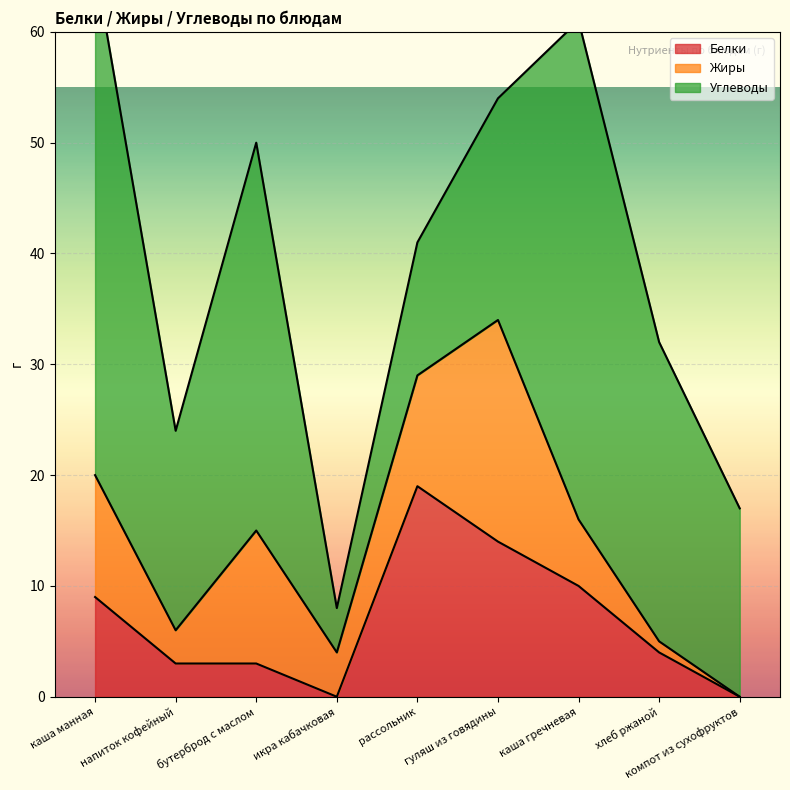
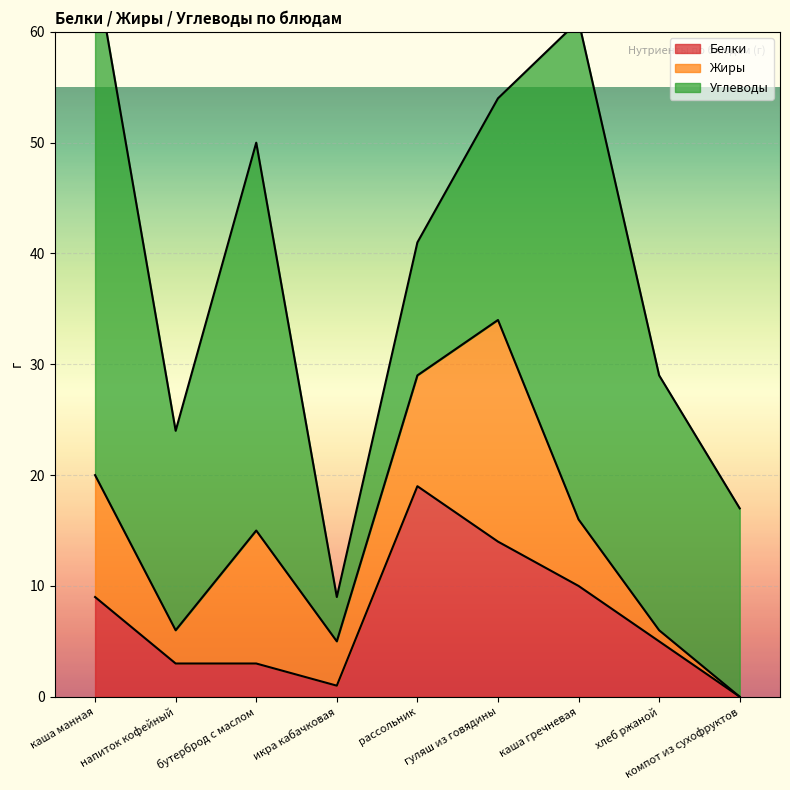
Белки, икра кабачковая: 0 -> 1
Белки, хлеб ржаной: 4 -> 5
Углеводы, хлеб ржаной: 27 -> 23
